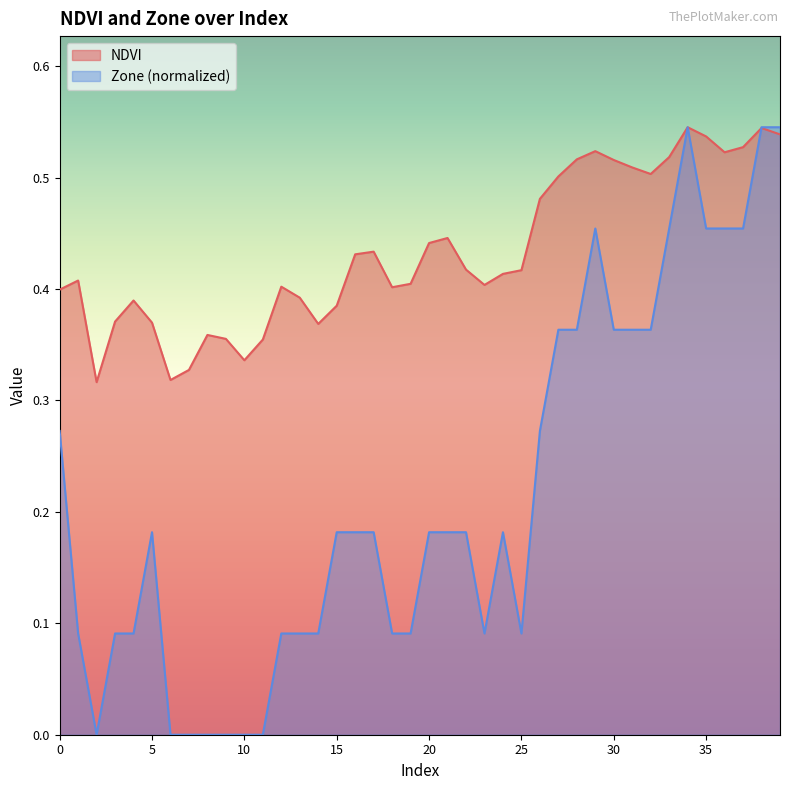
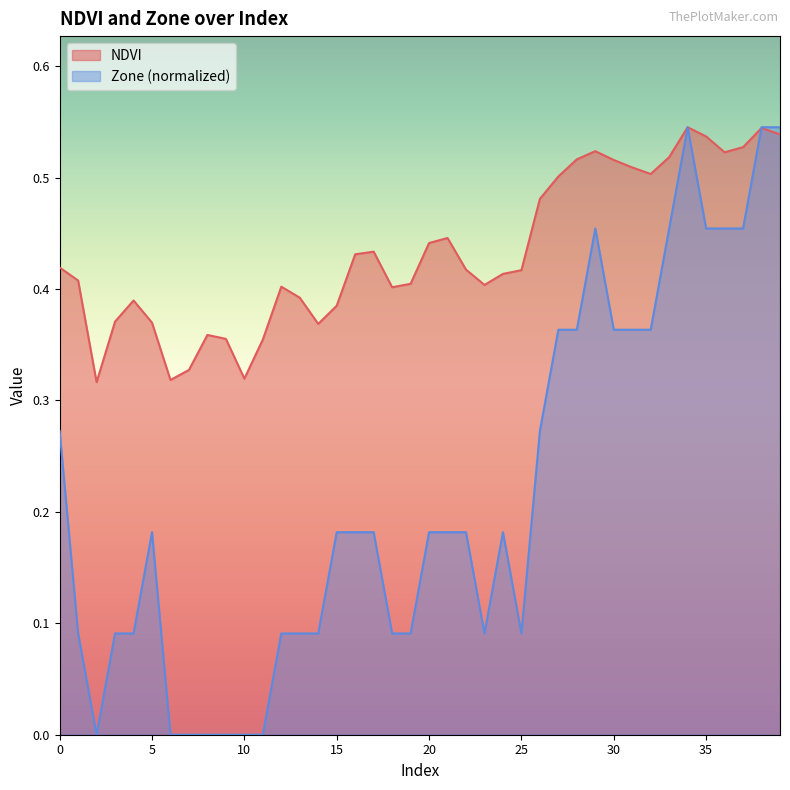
NDVI, 0: 0.399 -> 0.419
NDVI, 10: 0.336 -> 0.320
